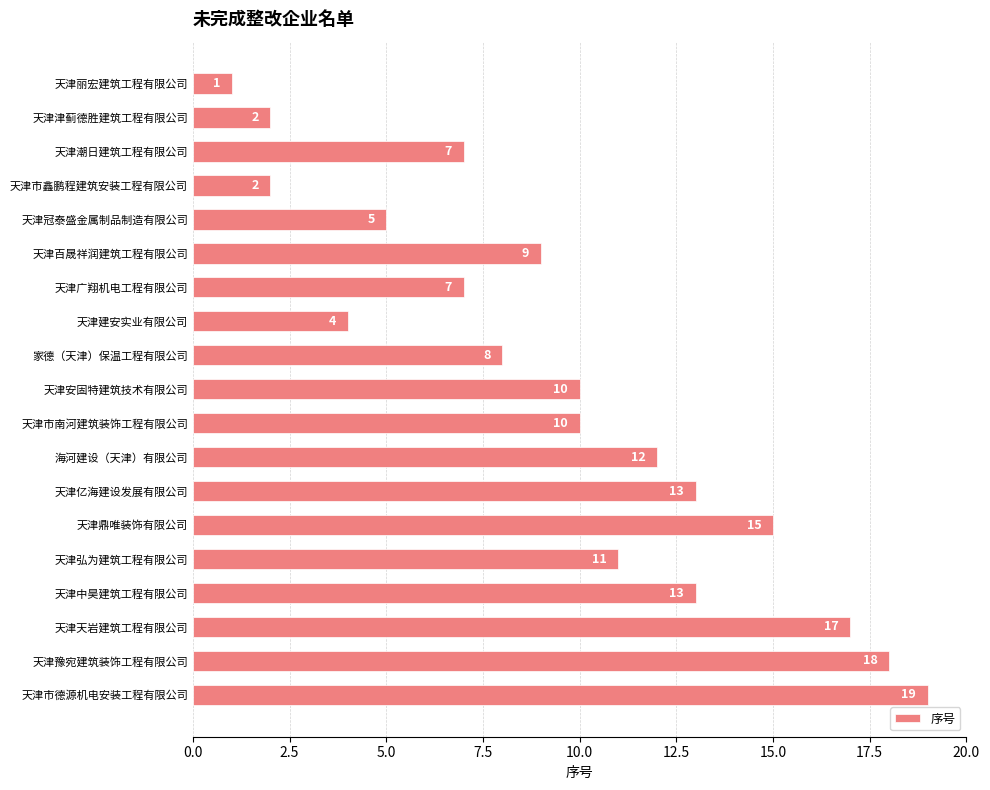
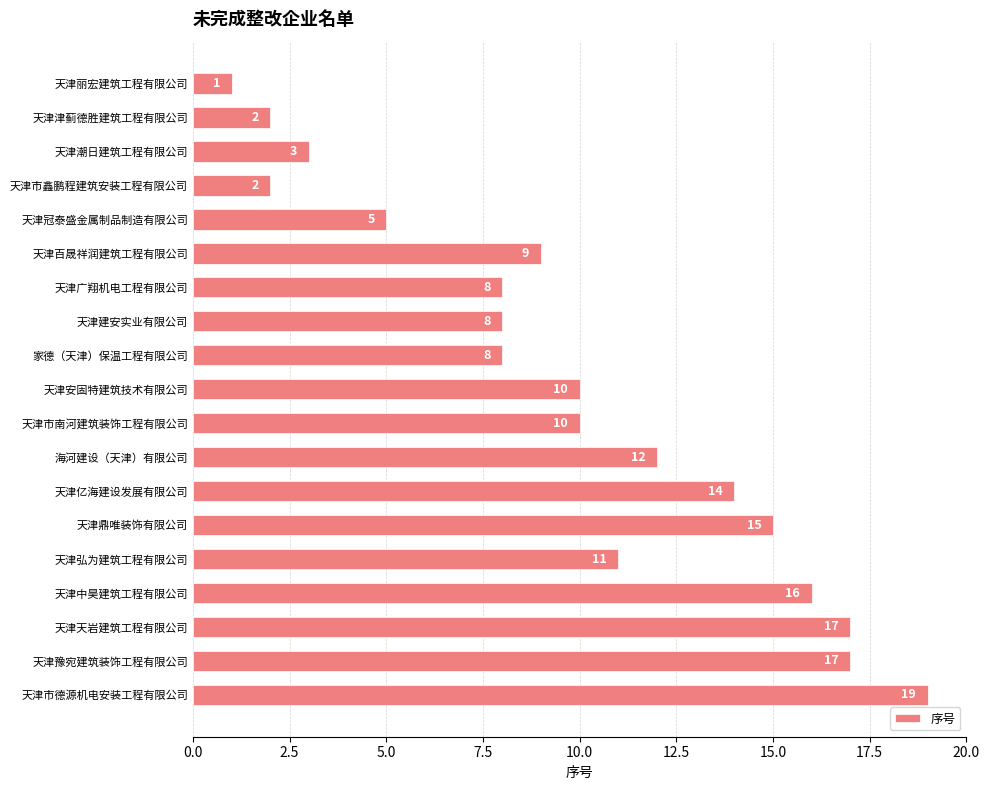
天津潮日建筑工程有限公司: 7 -> 3
天津广翔机电工程有限公司: 7 -> 8
天津建安实业有限公司: 4 -> 8
天津亿海建设发展有限公司: 13 -> 14
天津中昊建筑工程有限公司: 13 -> 16
天津豫宛建筑装饰工程有限公司: 18 -> 17
